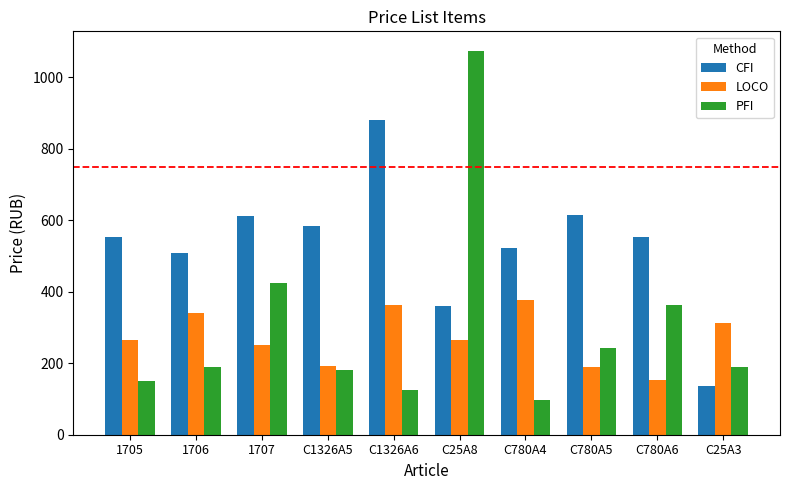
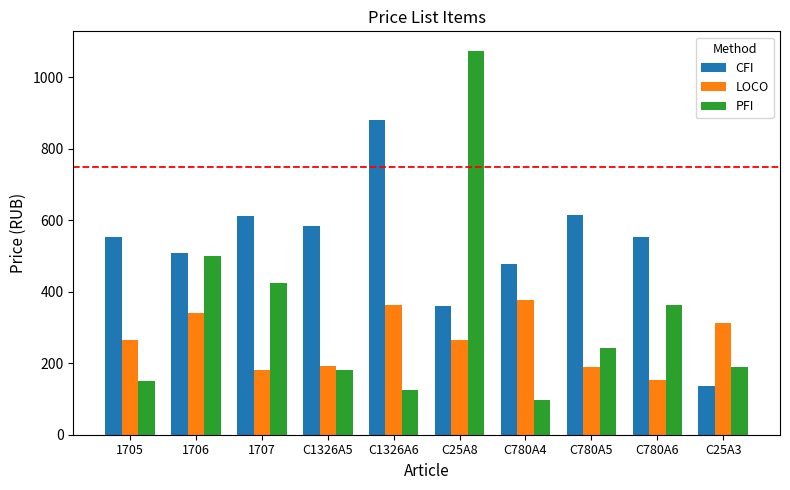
PFI, 1706: 190 -> 500
LOCO, 1707: 250 -> 180
CFI, C780A4: 520 -> 480
